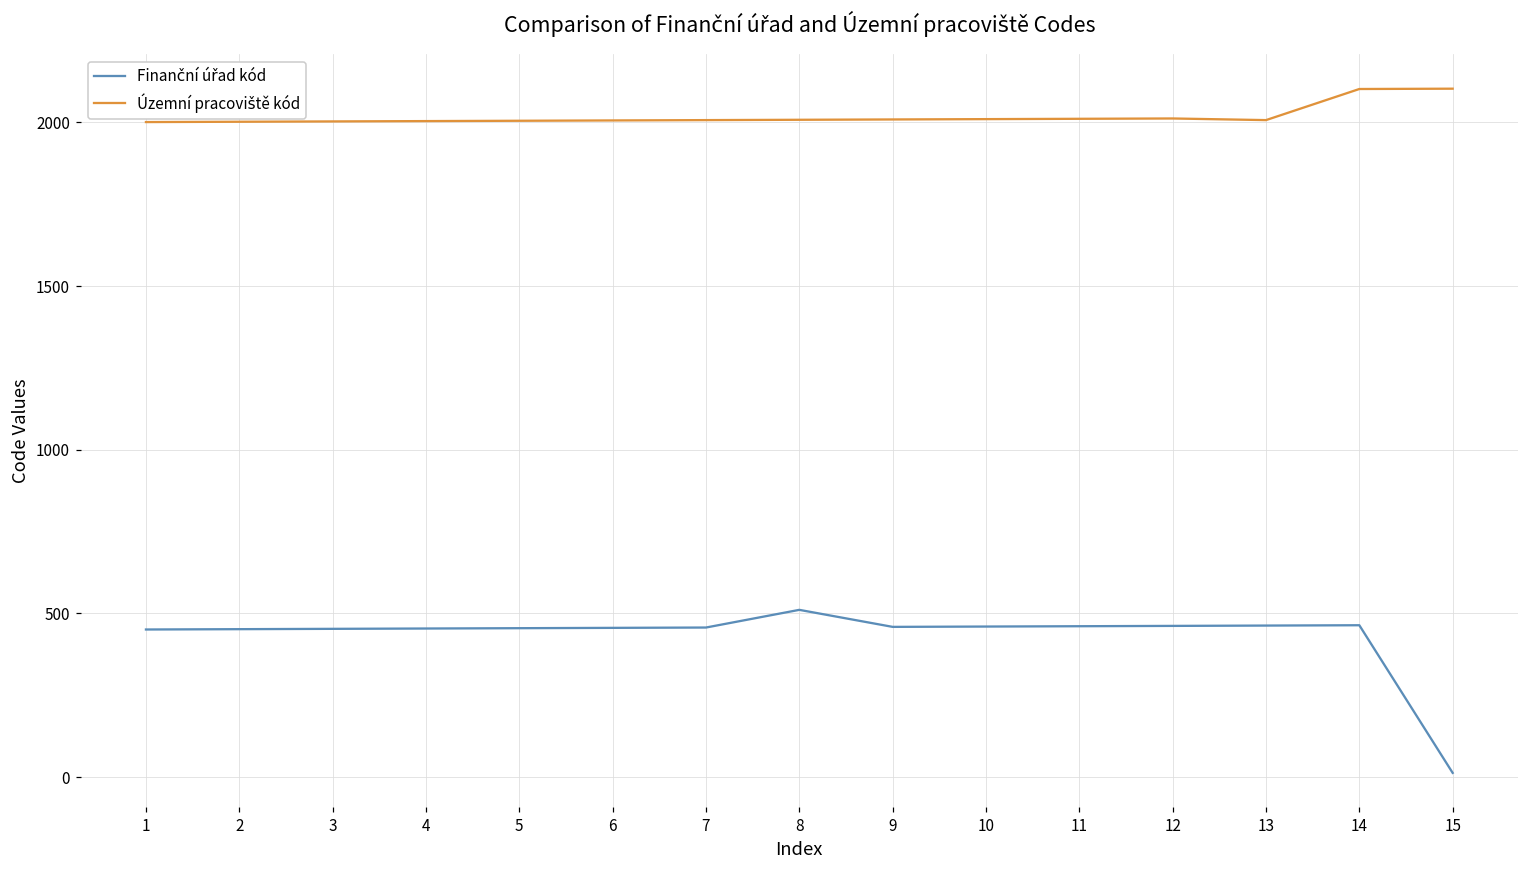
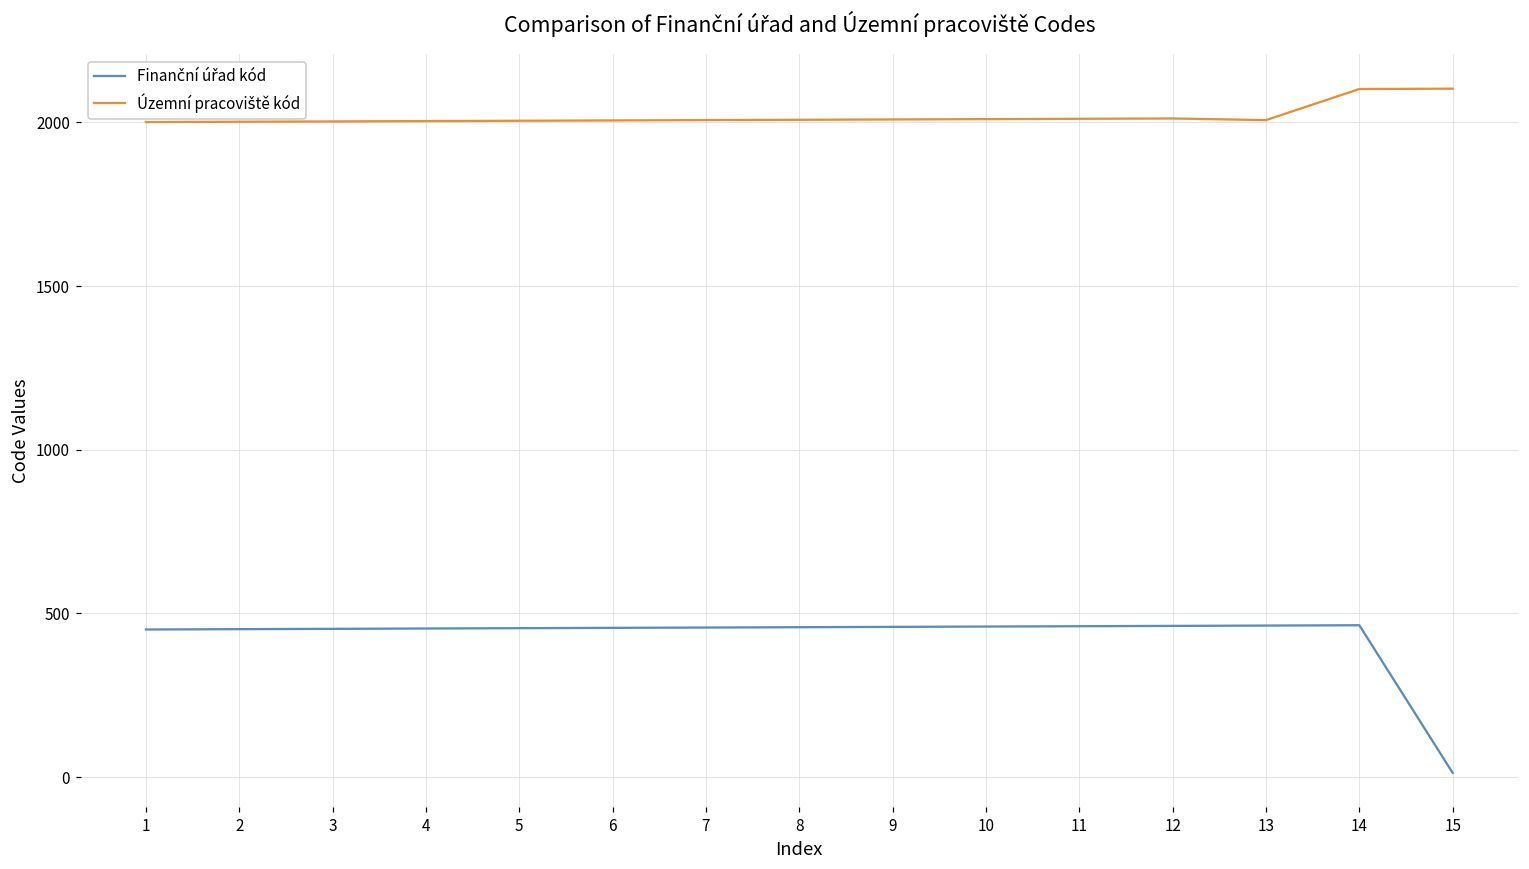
Finanční úřad kód, 8: 510 -> 460
